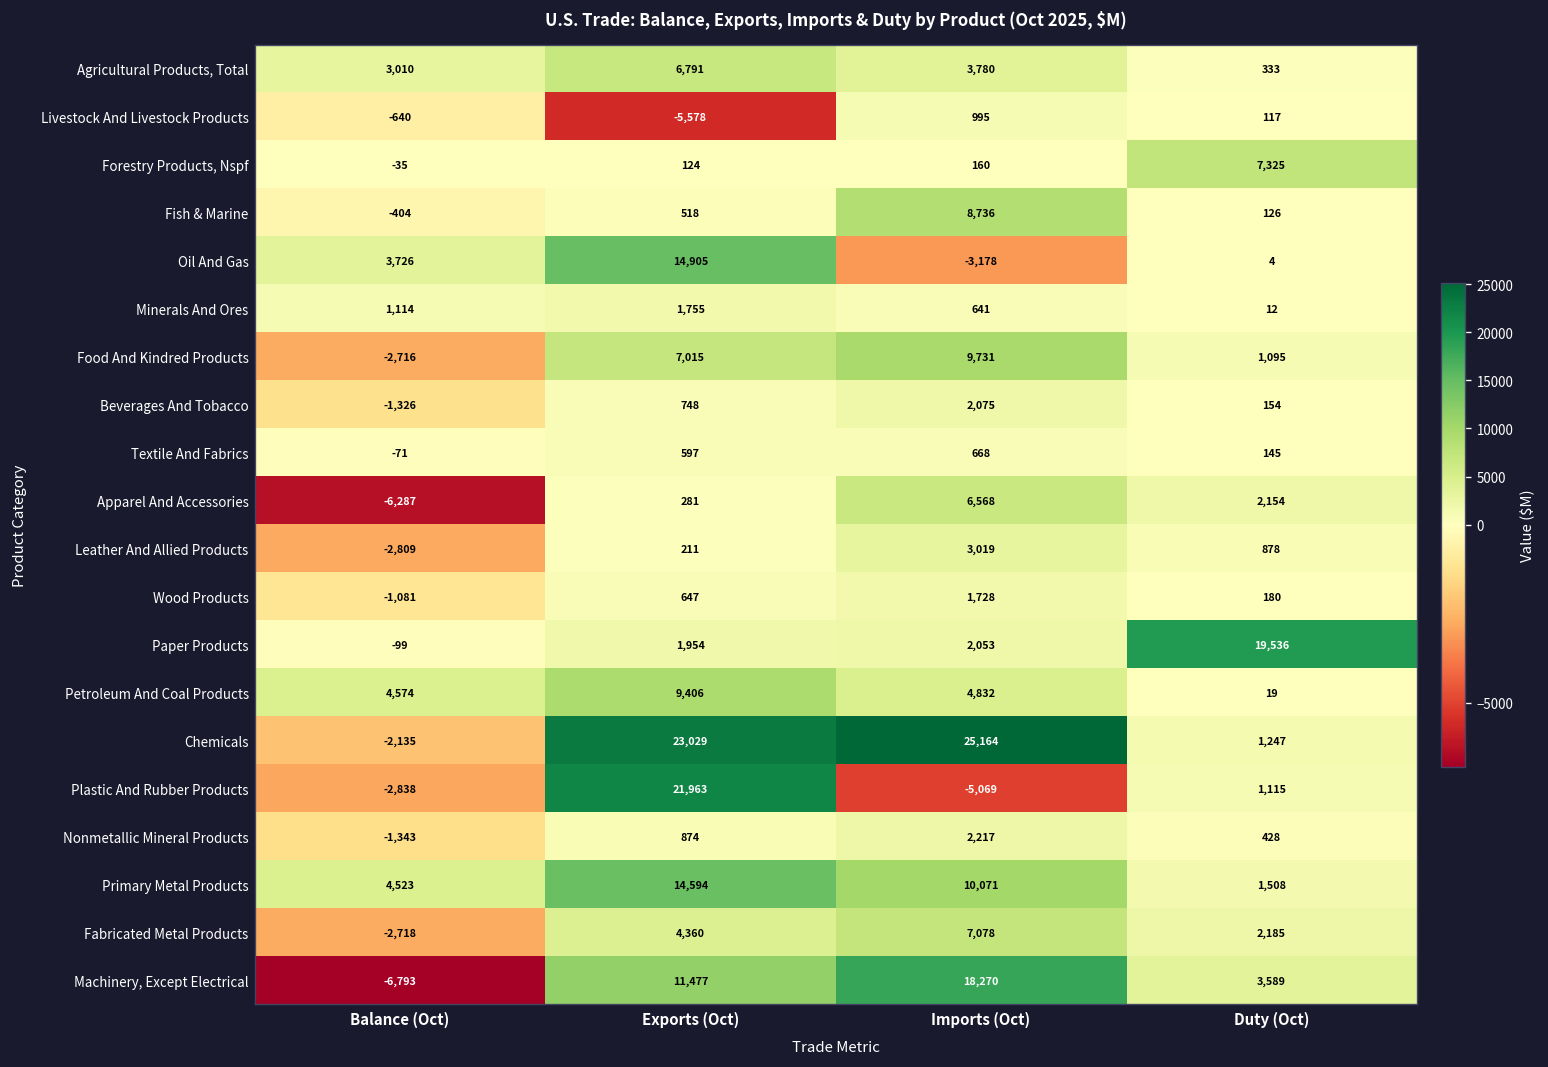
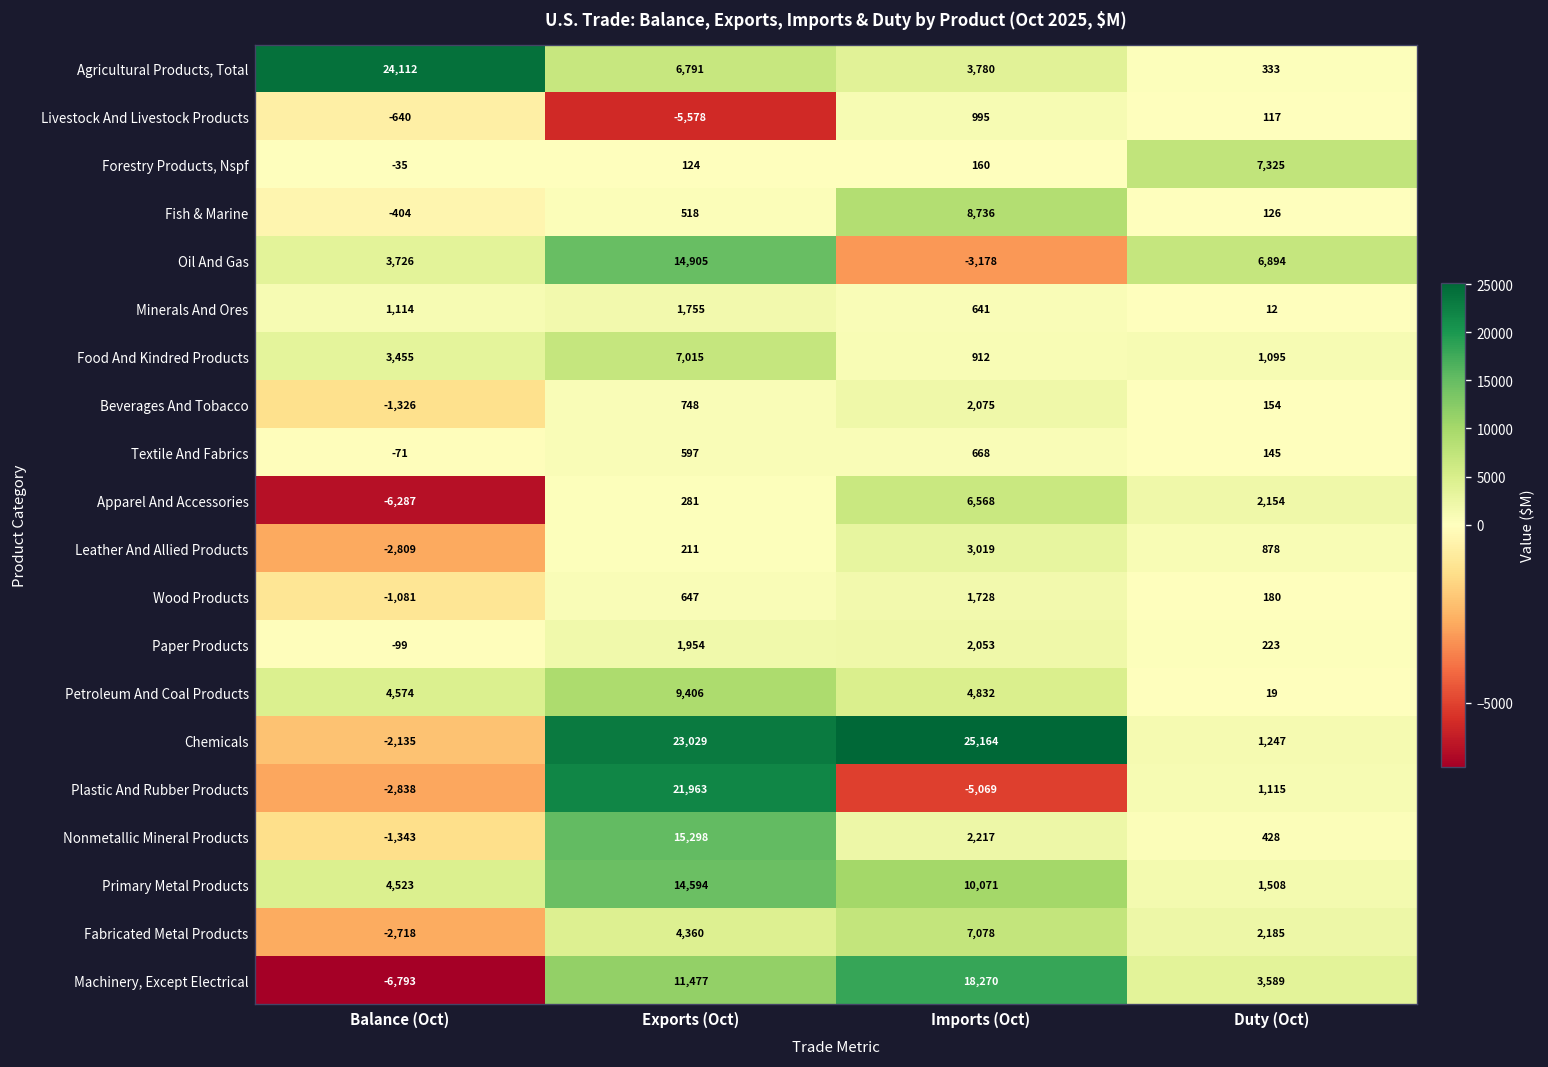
Agricultural Products, Total, Balance (Oct): 3,010 -> 24,112
Oil And Gas, Duty (Oct): 4 -> 6,894
Food And Kindred Products, Balance (Oct): -2,716 -> 3,455
Food And Kindred Products, Imports (Oct): 9,731 -> 912
Paper Products, Duty (Oct): 19,536 -> 223
Nonmetallic Mineral Products, Exports (Oct): 874 -> 15,298
